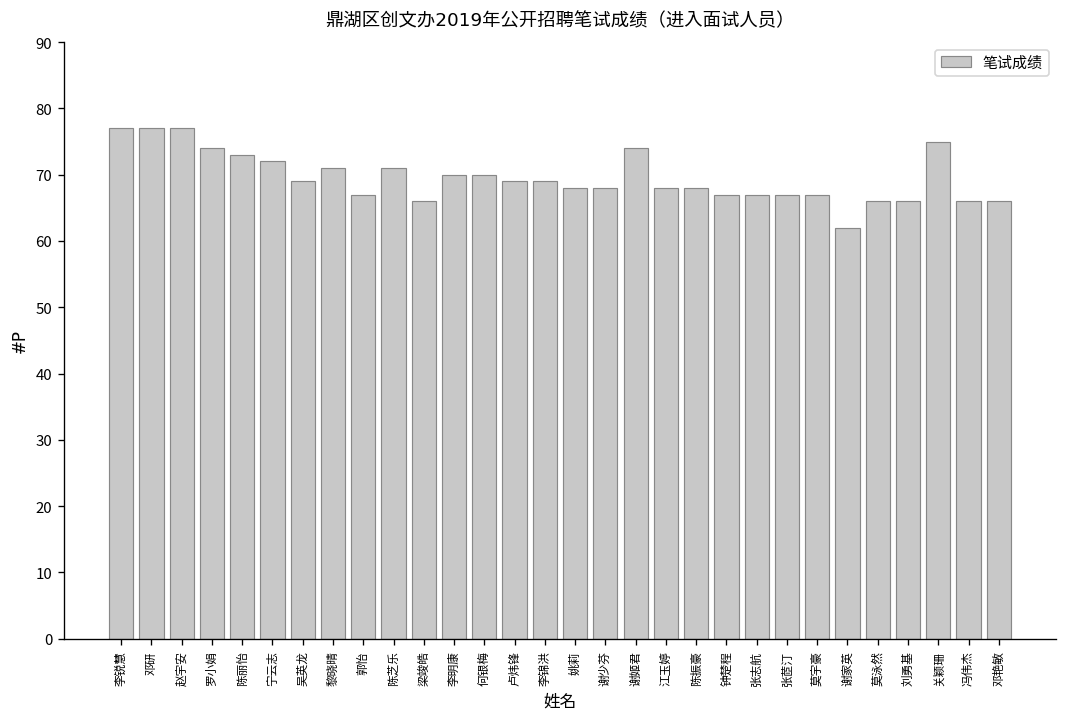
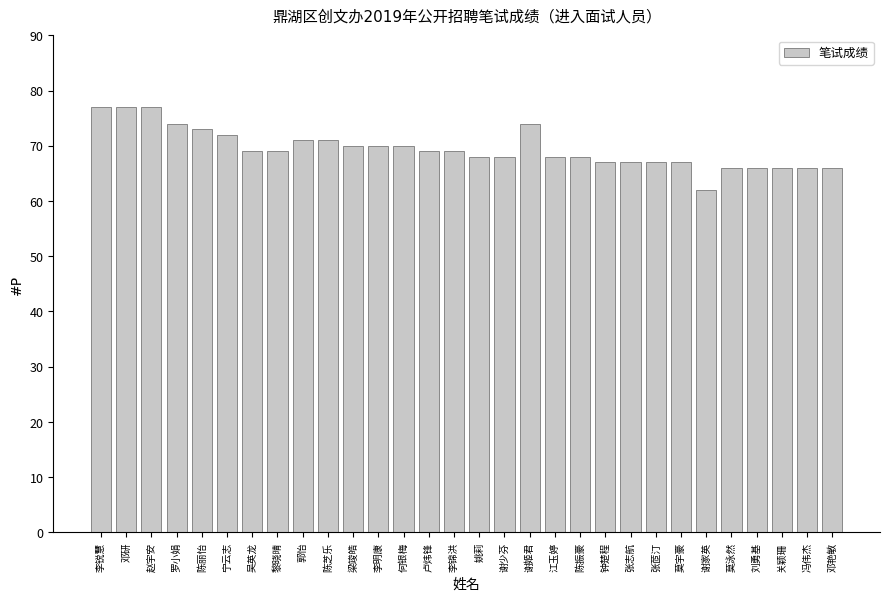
黎晓晴: 71 -> 69
郭怡: 67 -> 71
梁竣皓: 66 -> 70
关颖珊: 75 -> 66
